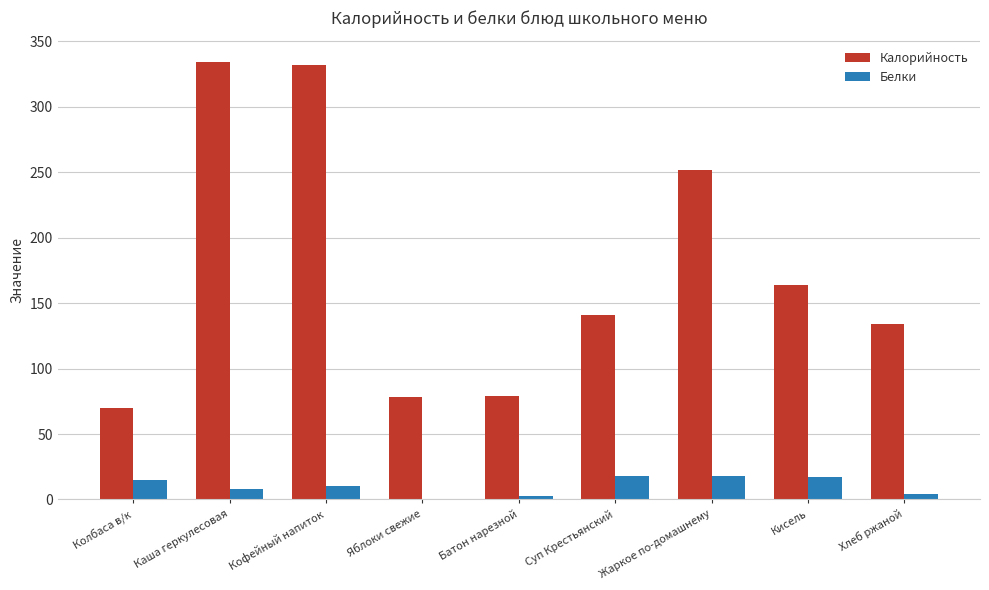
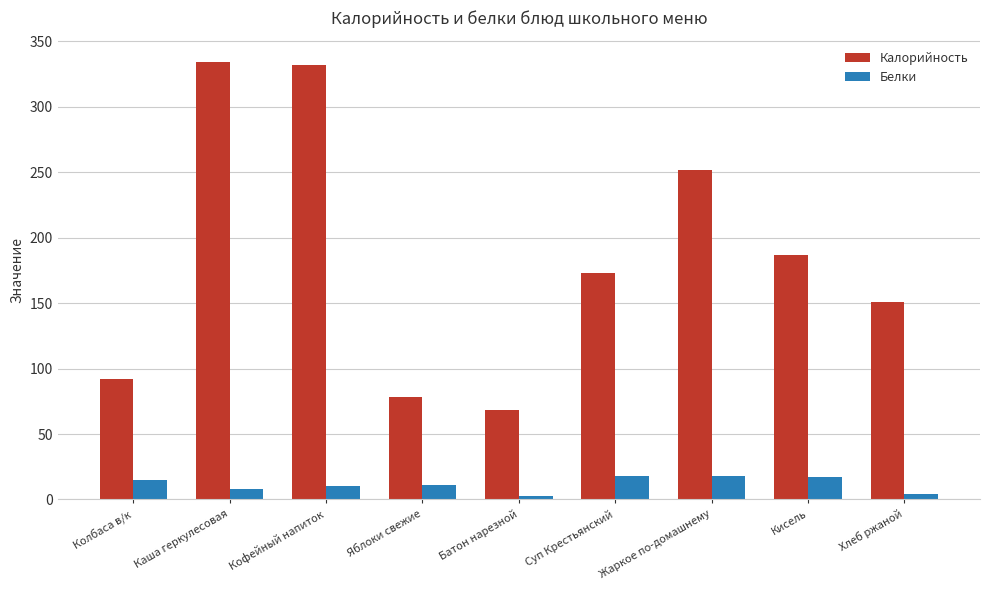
Калорийность, Колбаса в/к: 70 -> 92
Белки, Яблоки свежие: 1 -> 11
Калорийность, Батон нарезной: 79 -> 68
Калорийность, Суп Крестьянский: 141 -> 173
Калорийность, Кисель: 164 -> 187
Калорийность, Хлеб ржаной: 134 -> 151
